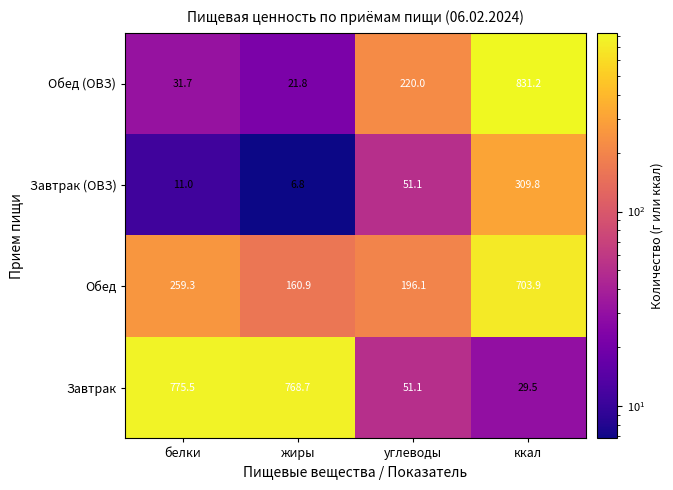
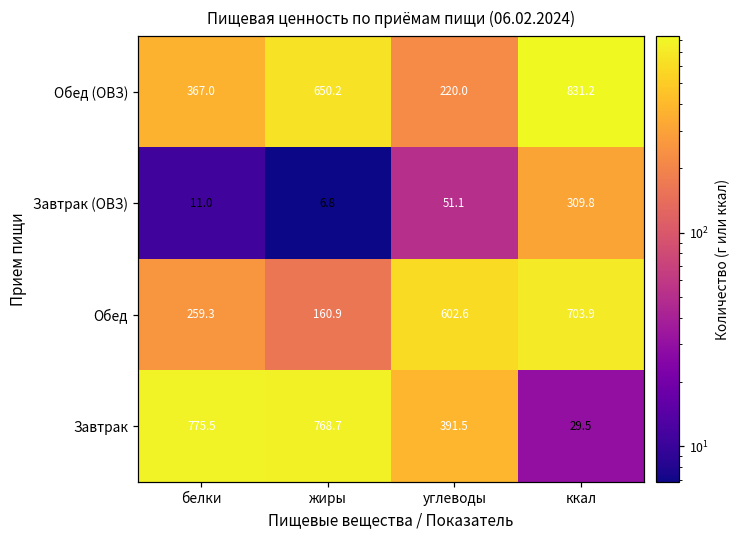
Обед (ОВЗ), белки: 31.7 -> 367.0
Обед (ОВЗ), жиры: 21.8 -> 650.2
Обед, углеводы: 196.1 -> 602.6
Завтрак, углеводы: 51.1 -> 391.5
